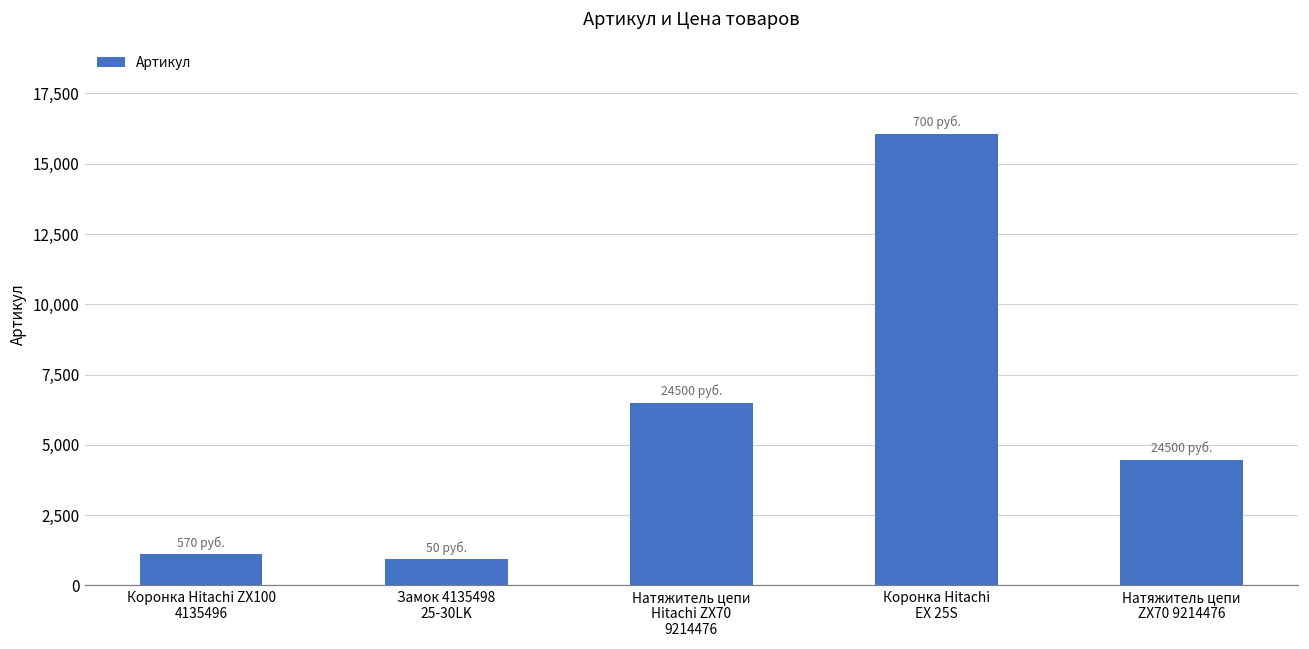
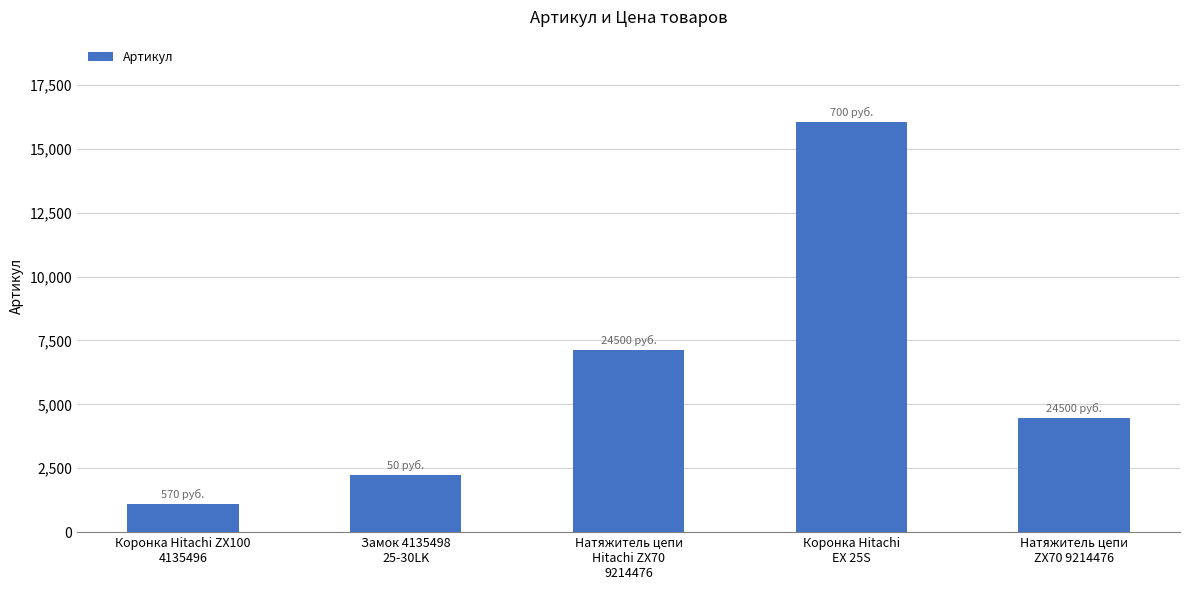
Замок 4135498 25-30LK: 900 -> 2,200
Натяжитель цепи Hitachi ZX70 9214476: 6,500 -> 7,100
